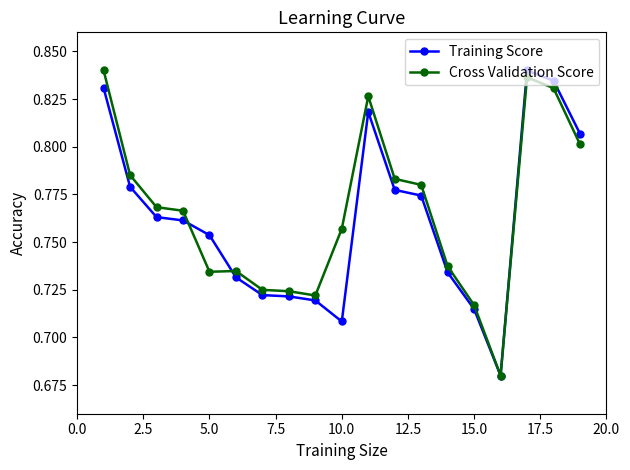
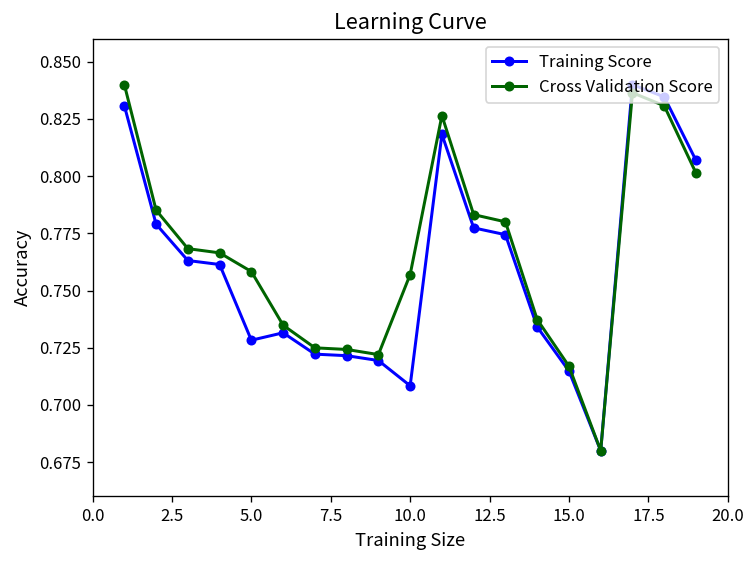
Training Score, 5.0: 0.754 -> 0.728
Cross Validation Score, 5.0: 0.734 -> 0.758
